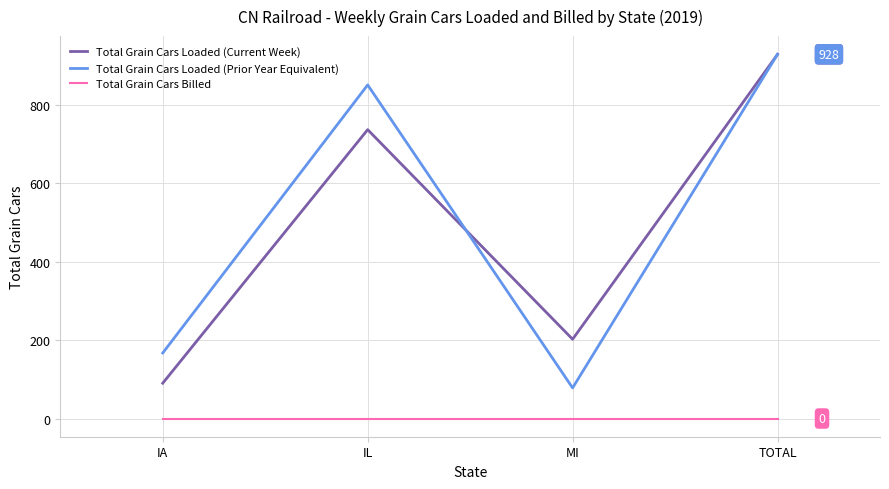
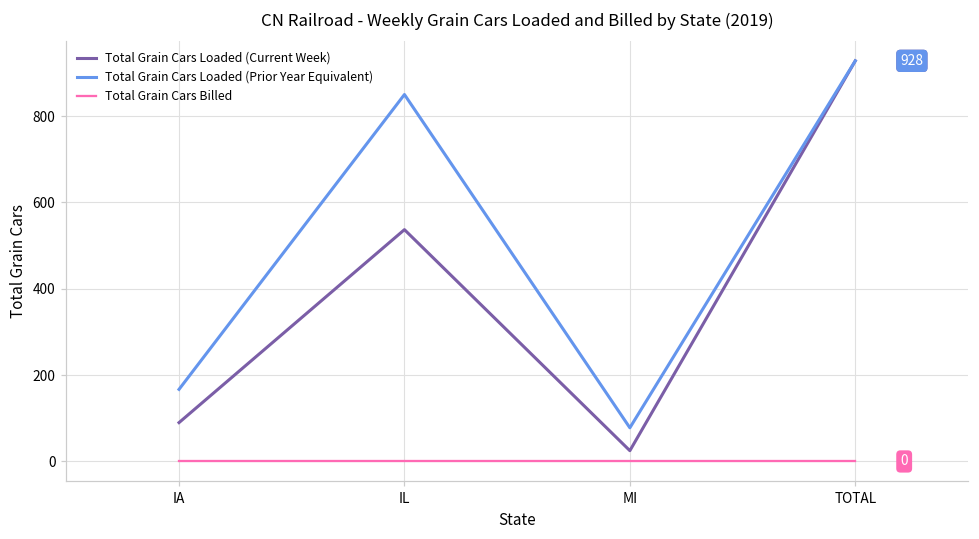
Total Grain Cars Loaded (Current Week), IL: 740 -> 540
Total Grain Cars Loaded (Current Week), MI: 200 -> 30
